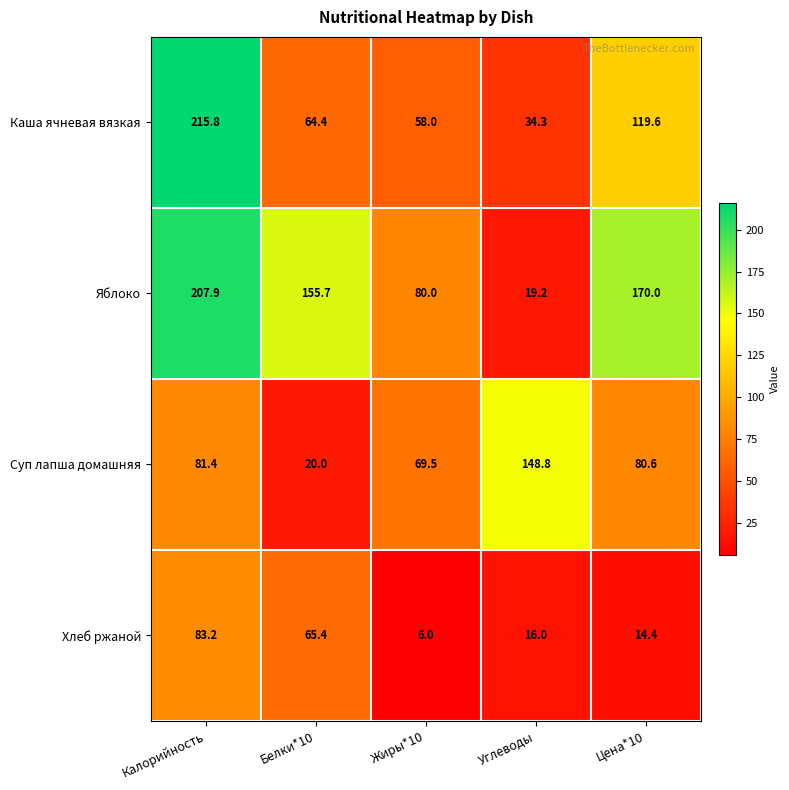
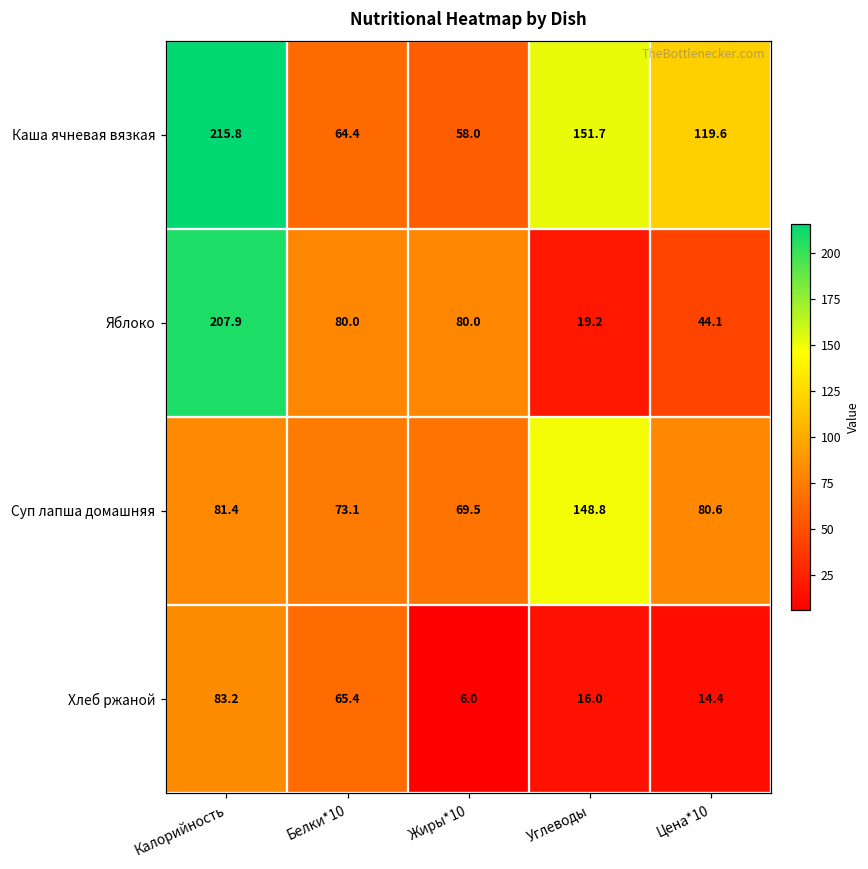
Каша ячневая вязкая, Углеводы: 34.3 -> 151.7
Яблоко, Белки*10: 155.7 -> 80.0
Яблоко, Цена*10: 170.0 -> 44.1
Суп лапша домашняя, Белки*10: 20.0 -> 73.1
